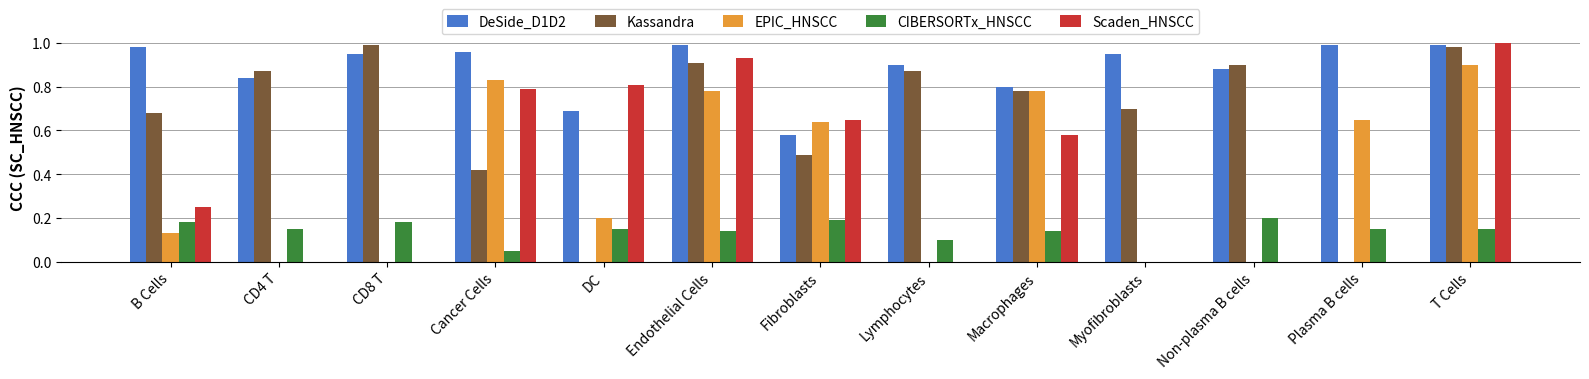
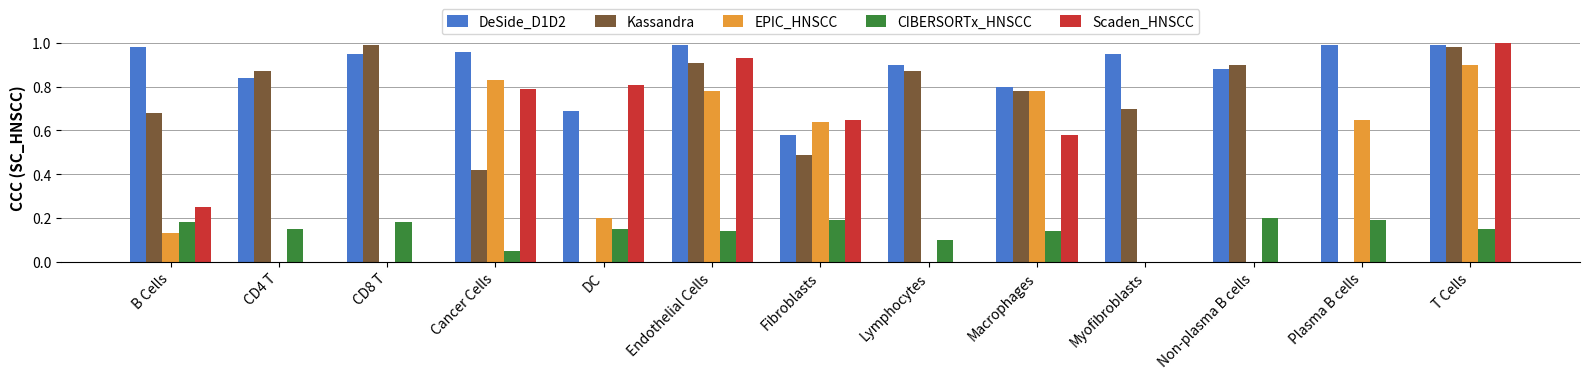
CIBERSORTx_HNSCC, Plasma B cells: 0.15 -> 0.19
